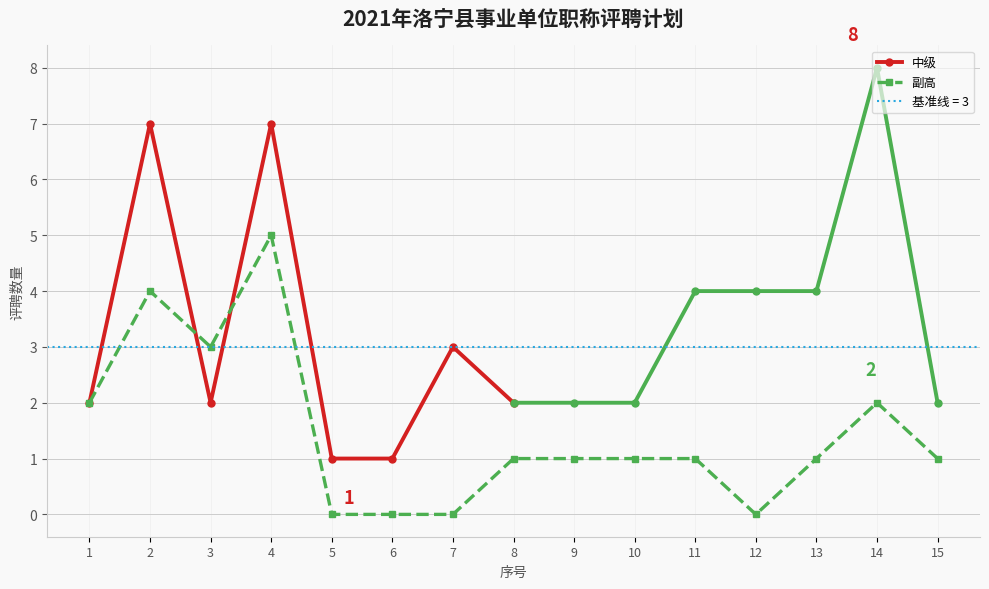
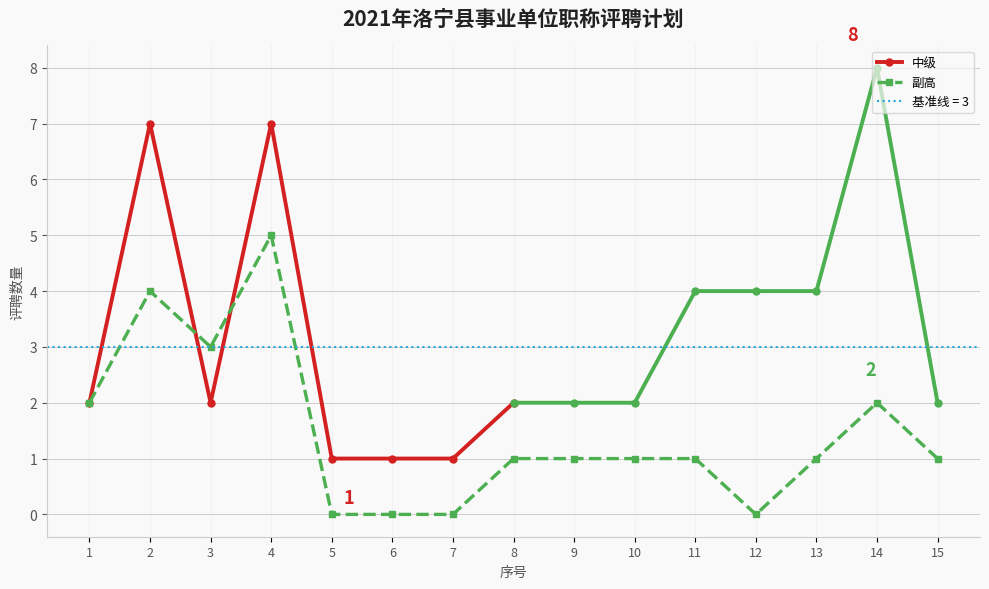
中级, 7: 3 -> 1
